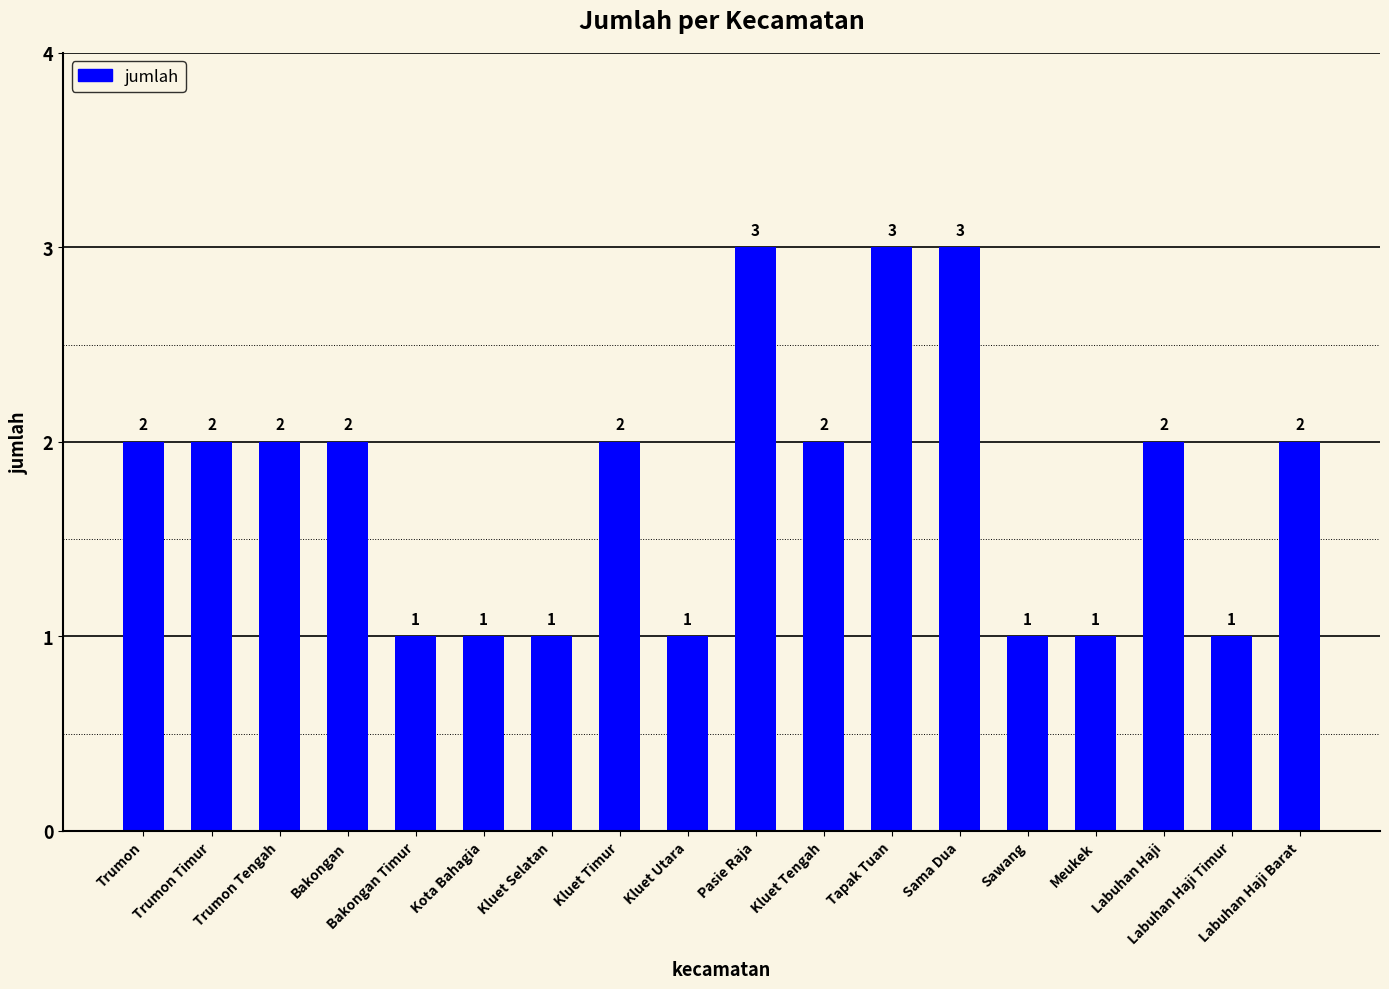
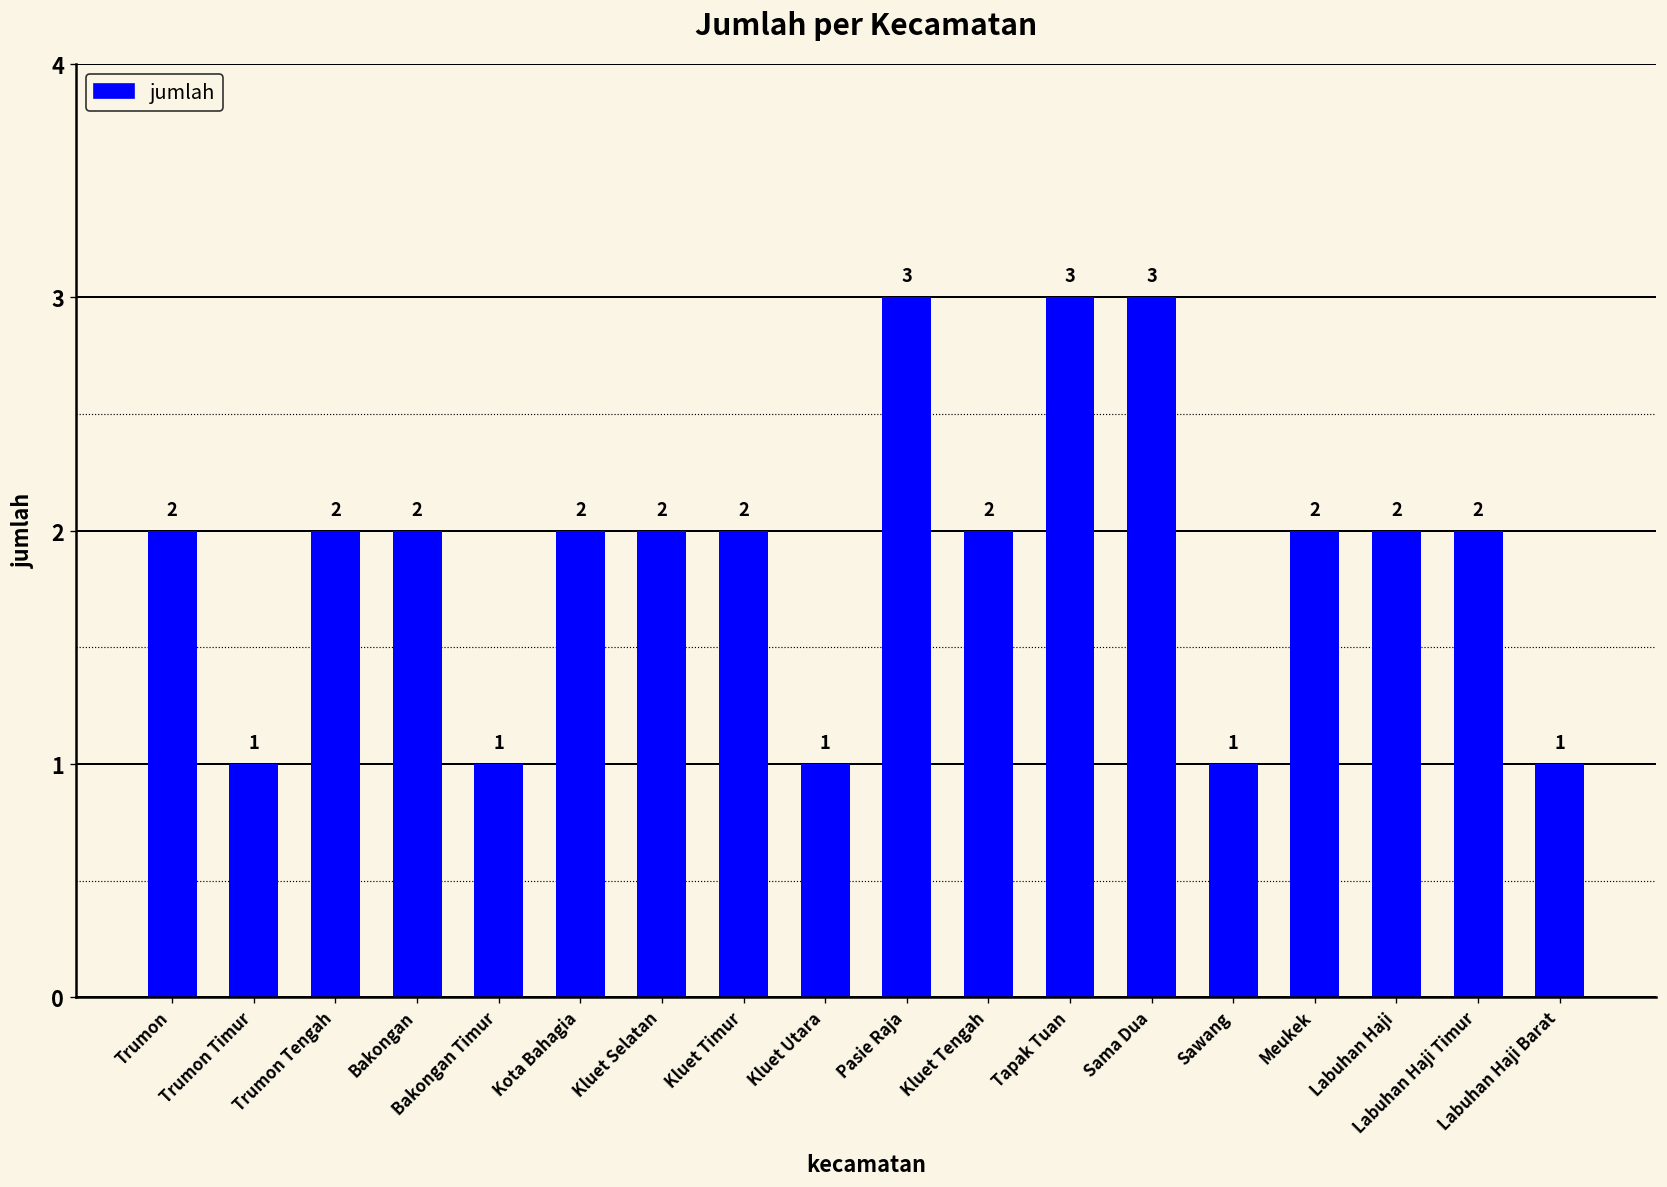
Trumon Timur: 2 -> 1
Kota Bahagia: 1 -> 2
Kluet Selatan: 1 -> 2
Meukek: 1 -> 2
Labuhan Haji Timur: 1 -> 2
Labuhan Haji Barat: 2 -> 1
